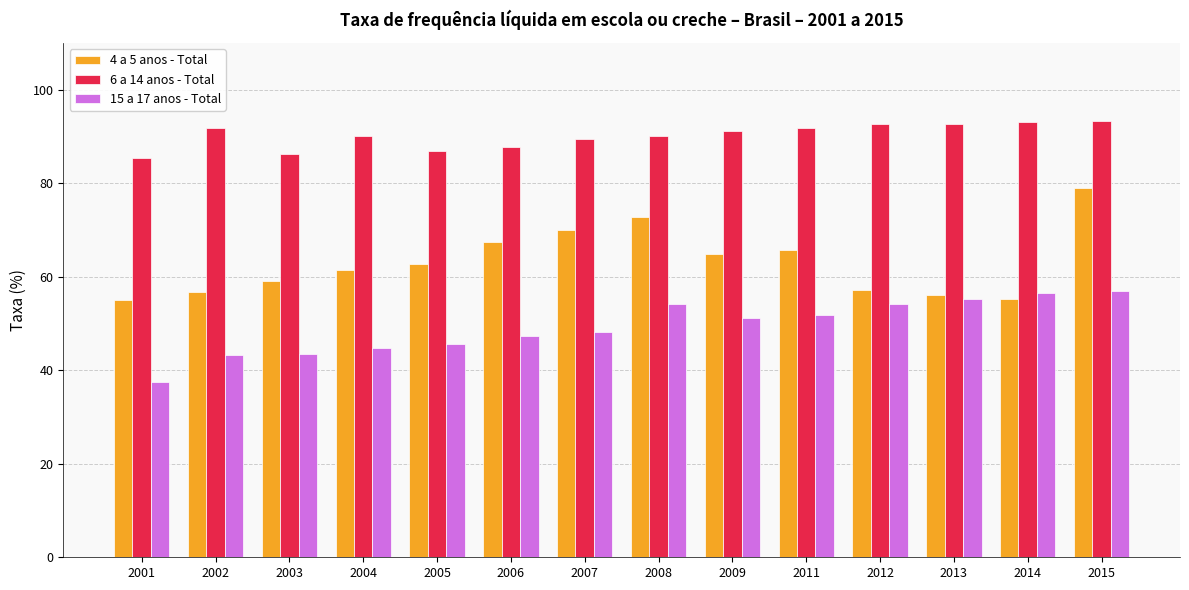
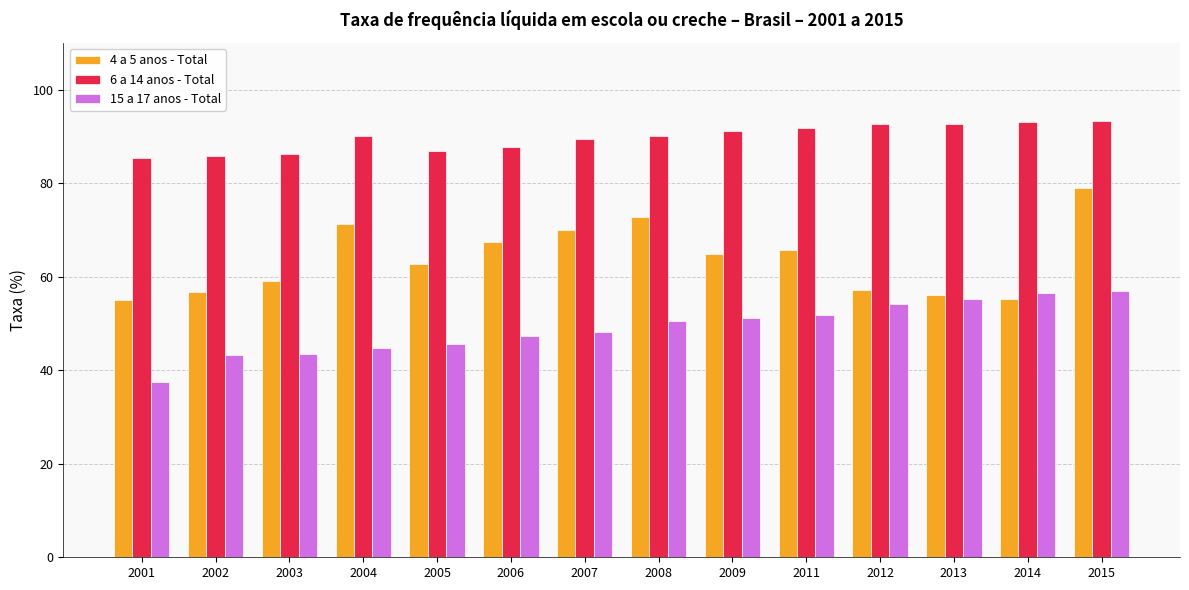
6 a 14 anos - Total, 2002: 92 -> 86
4 a 5 anos - Total, 2004: 62 -> 71
15 a 17 anos - Total, 2008: 54 -> 51
